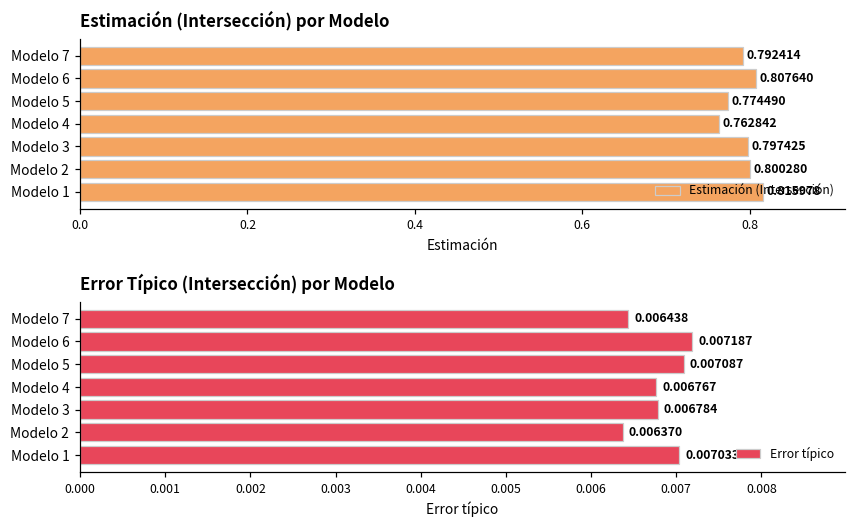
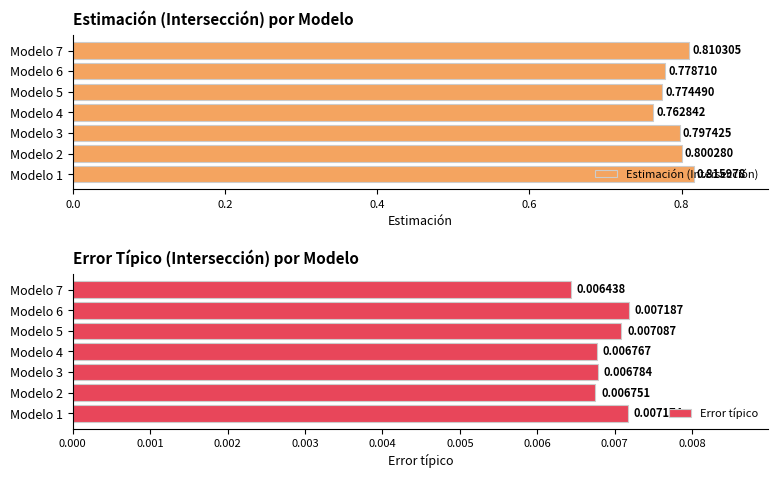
Estimación (Intersección) por Modelo, Modelo 7: 0.792414 -> 0.810305
Estimación (Intersección) por Modelo, Modelo 6: 0.807640 -> 0.778710
Error Típico (Intersección) por Modelo, Modelo 2: 0.006370 -> 0.006751
Error Típico (Intersección) por Modelo, Modelo 1: 0.007033 -> 0.007174
